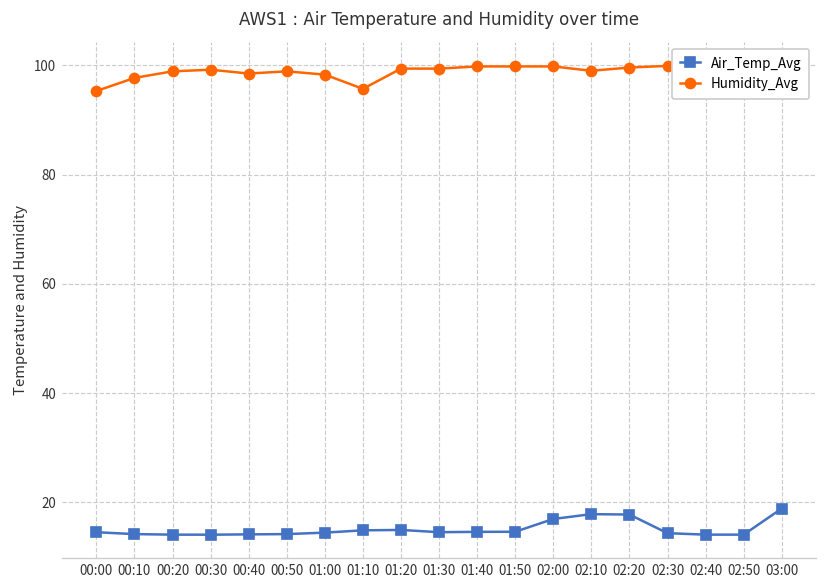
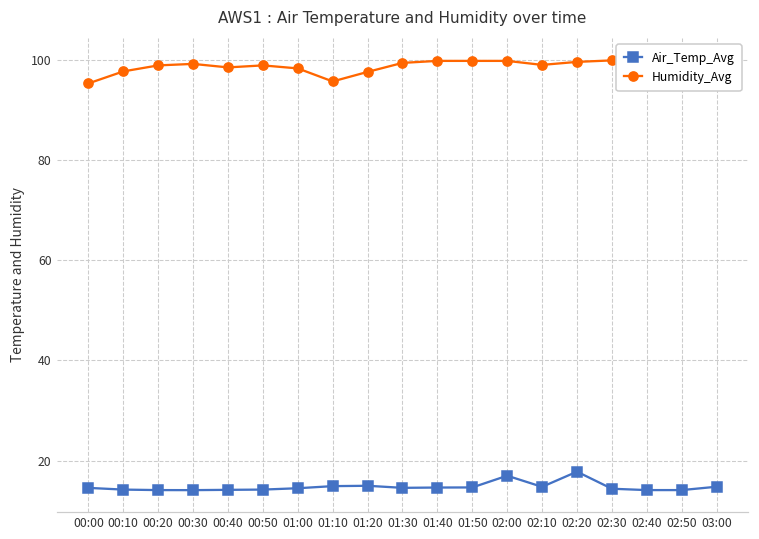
Humidity_Avg, 01:20: 99 -> 98
Air_Temp_Avg, 02:10: 18 -> 15
Air_Temp_Avg, 03:00: 19 -> 15
